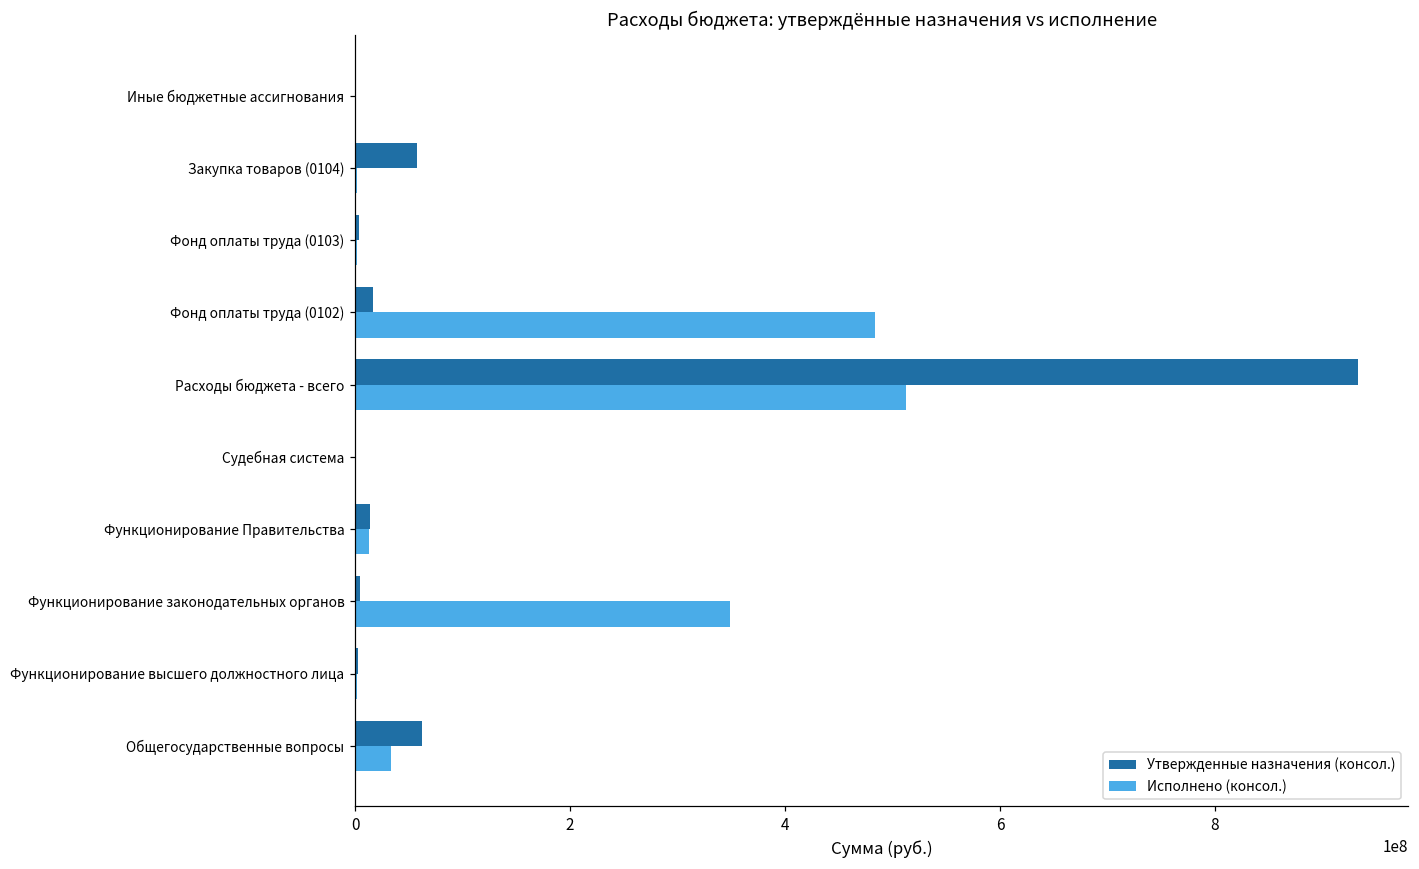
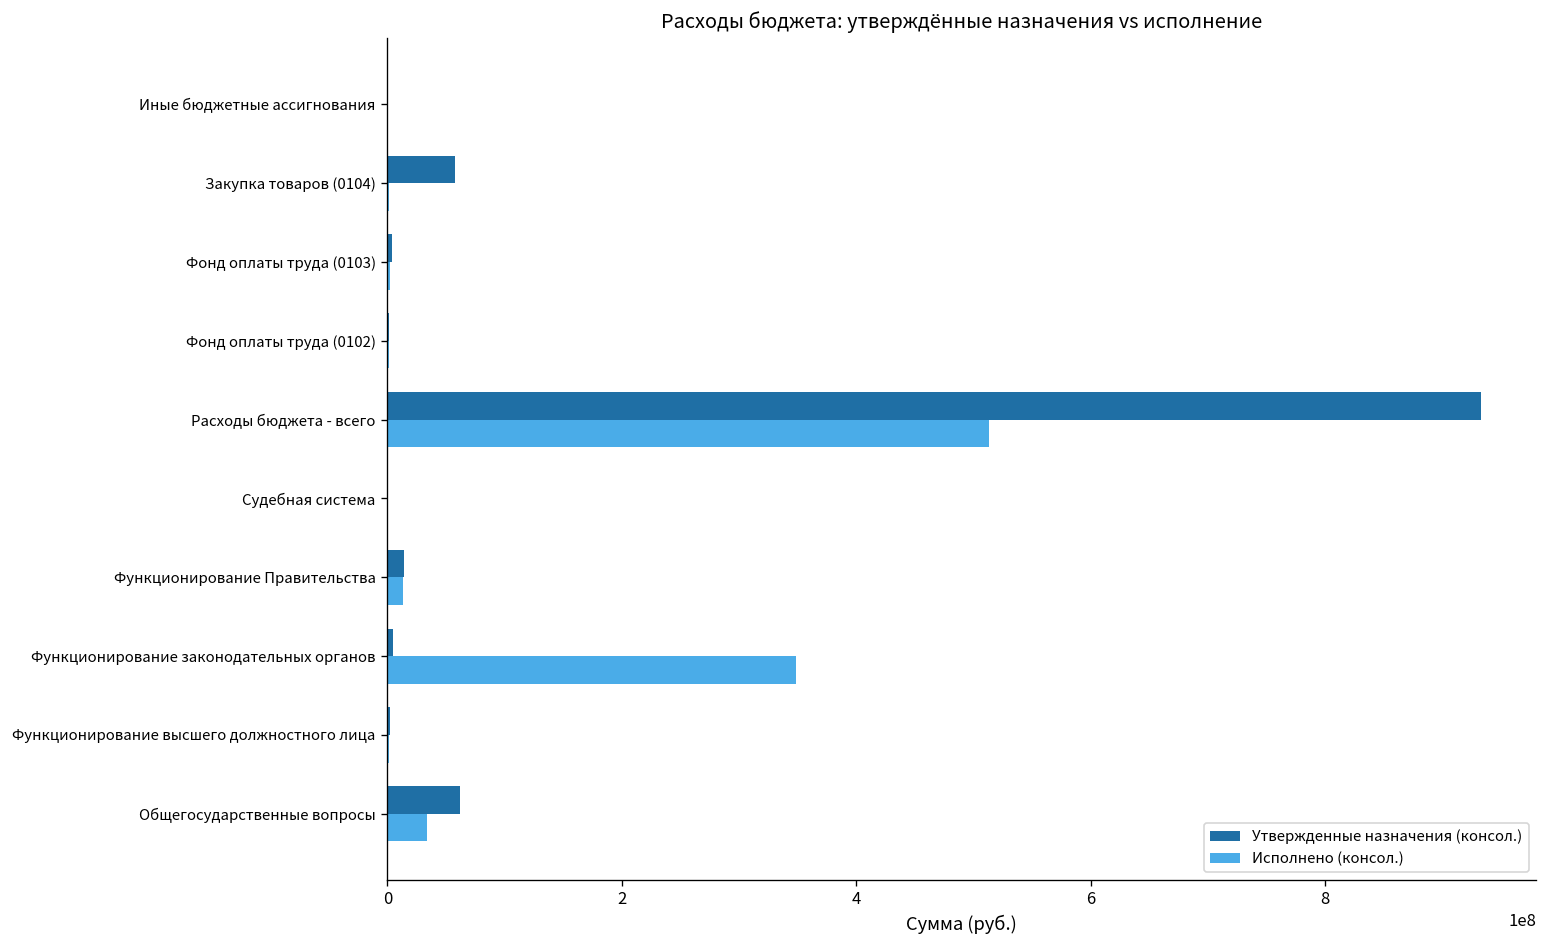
Утвержденные назначения (консол.), Фонд оплаты труда (0102): 20000000 -> 0
Исполнено (консол.), Фонд оплаты труда (0102): 480000000 -> 0
